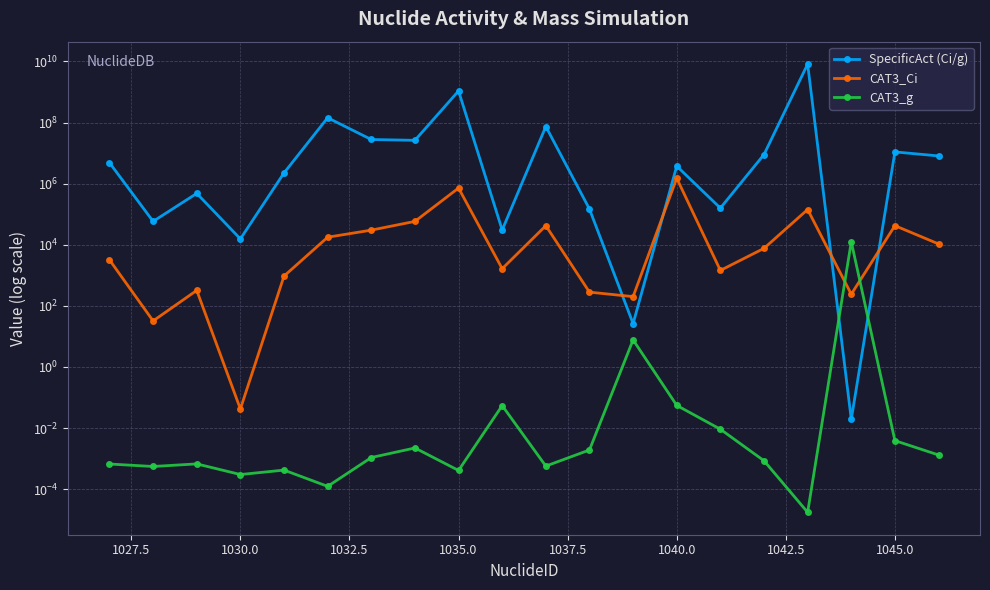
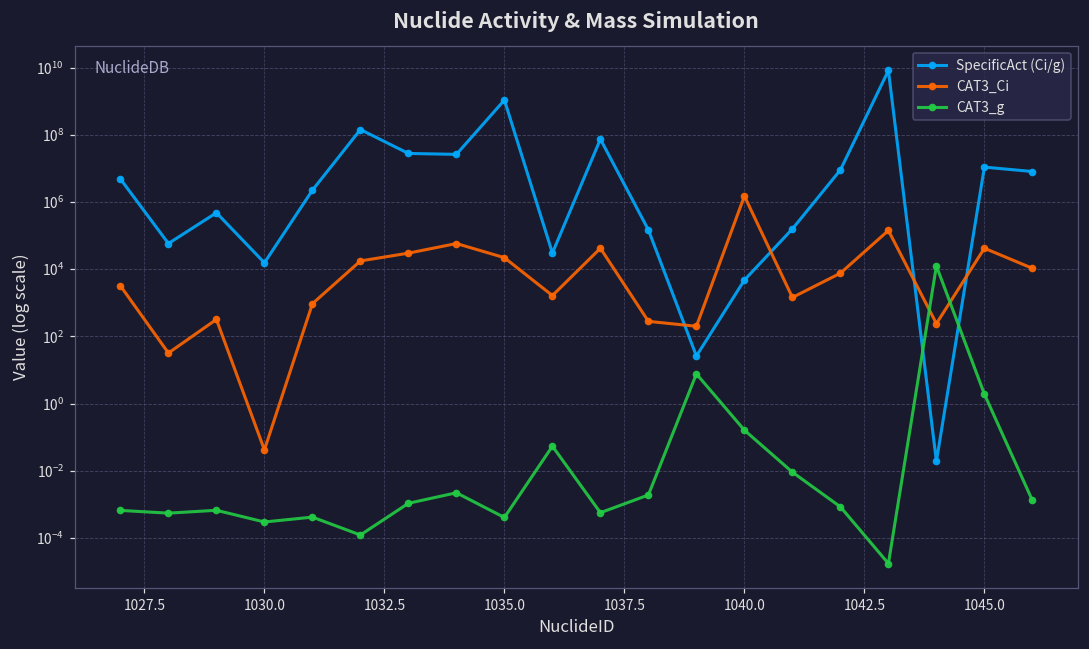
CAT3_Ci, 1035.0: 700000 -> 20000
SpecificAct (Ci/g), 1040.0: 4000000 -> 5000
CAT3_g, 1040.0: 0.06 -> 0.2
CAT3_g, 1045.0: 0.004 -> 2
